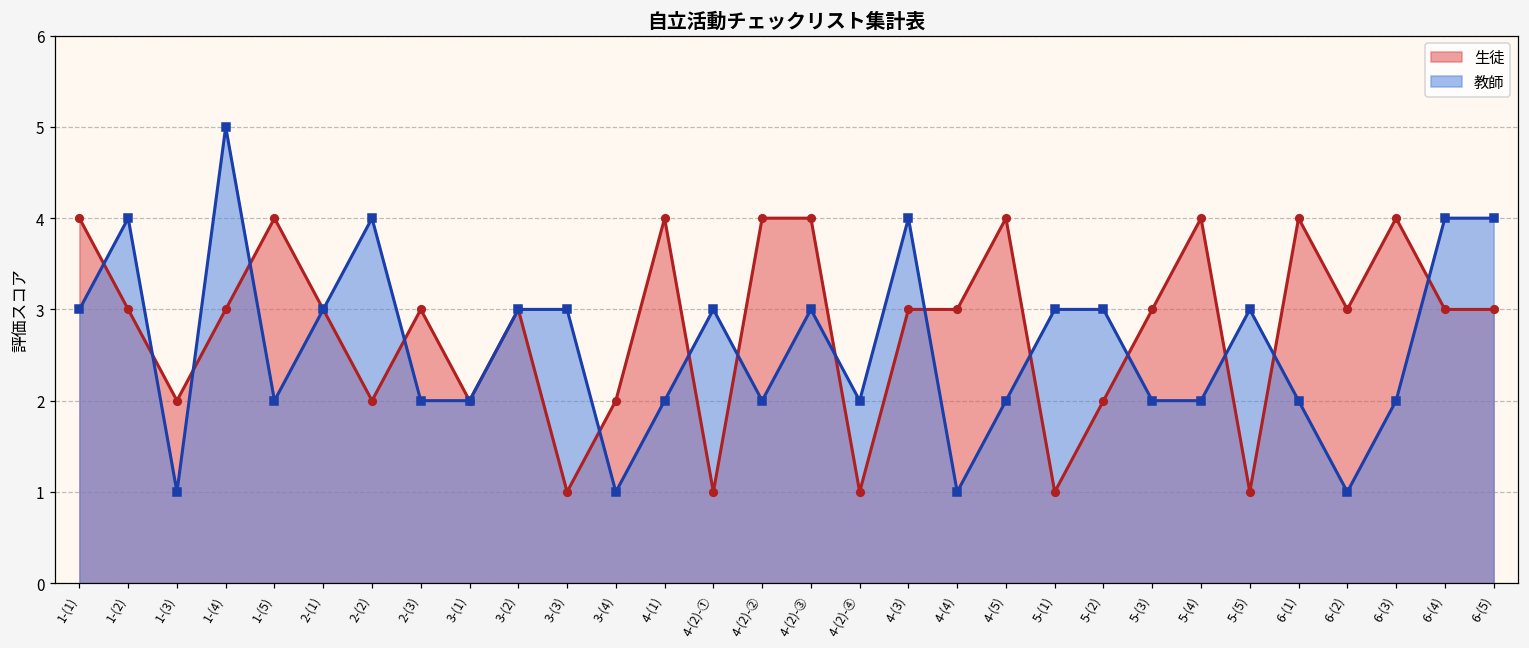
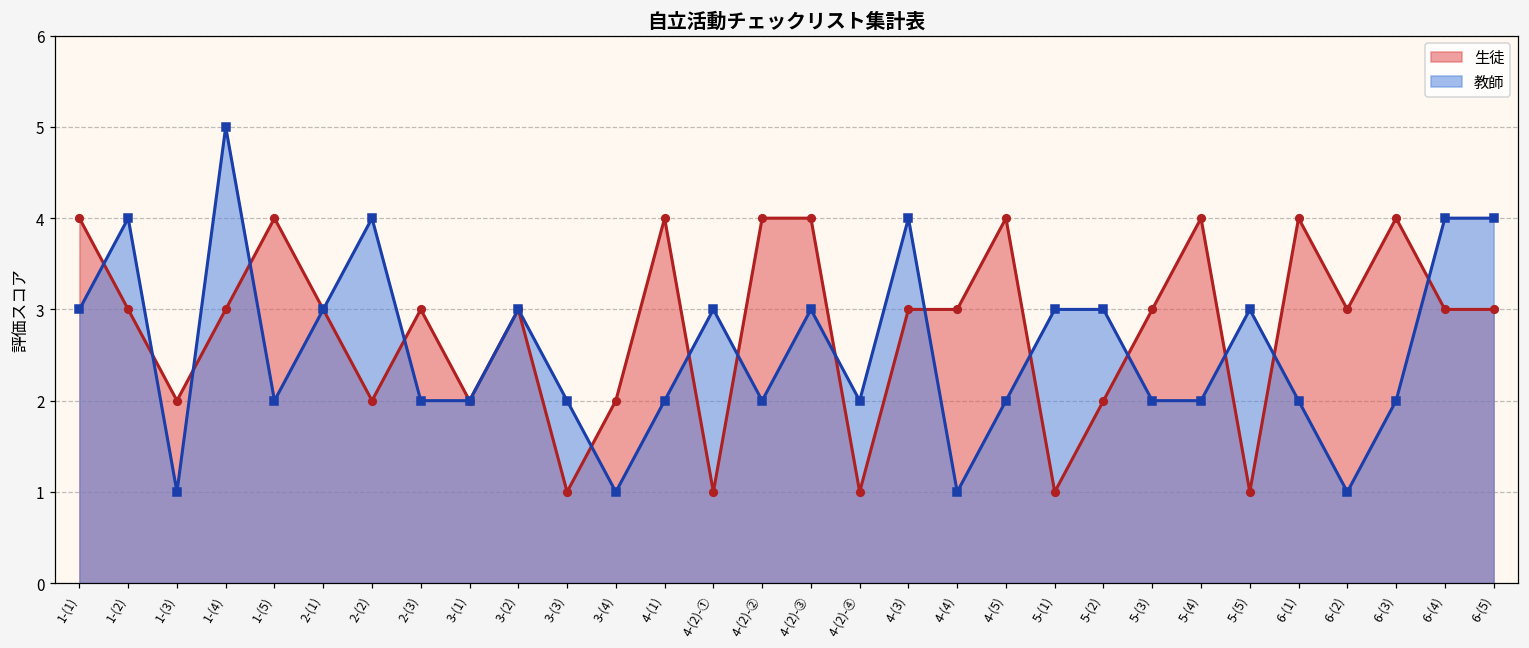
教師, 3-(3): 3 -> 2
